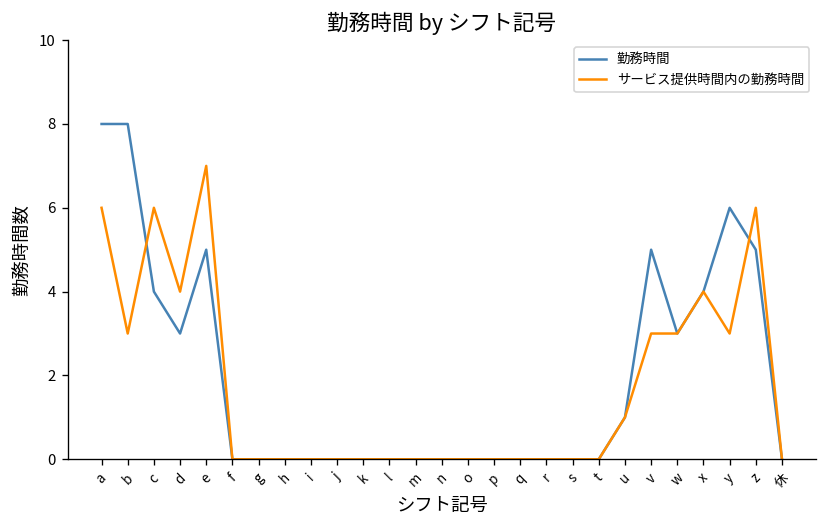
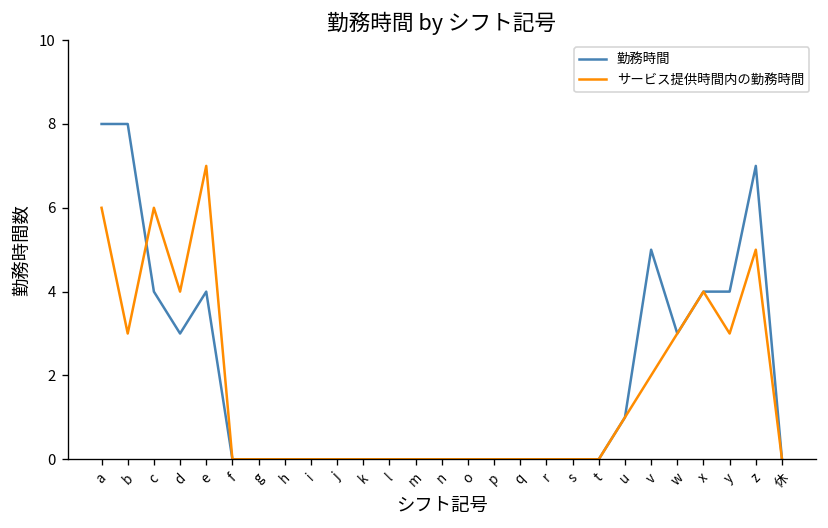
勤務時間, e: 5 -> 4
サービス提供時間内の勤務時間, v: 3 -> 2
勤務時間, y: 6 -> 4
勤務時間, z: 5 -> 7
サービス提供時間内の勤務時間, z: 6 -> 5
